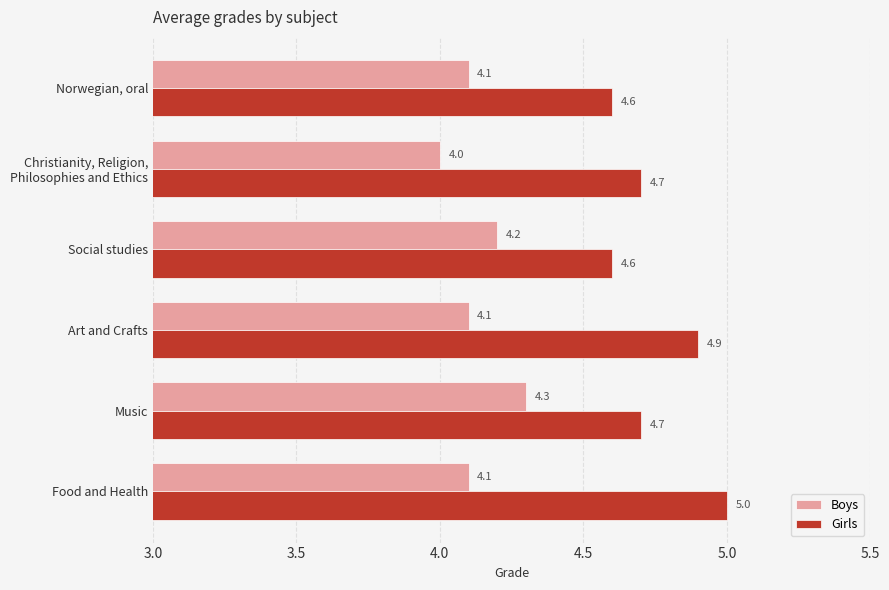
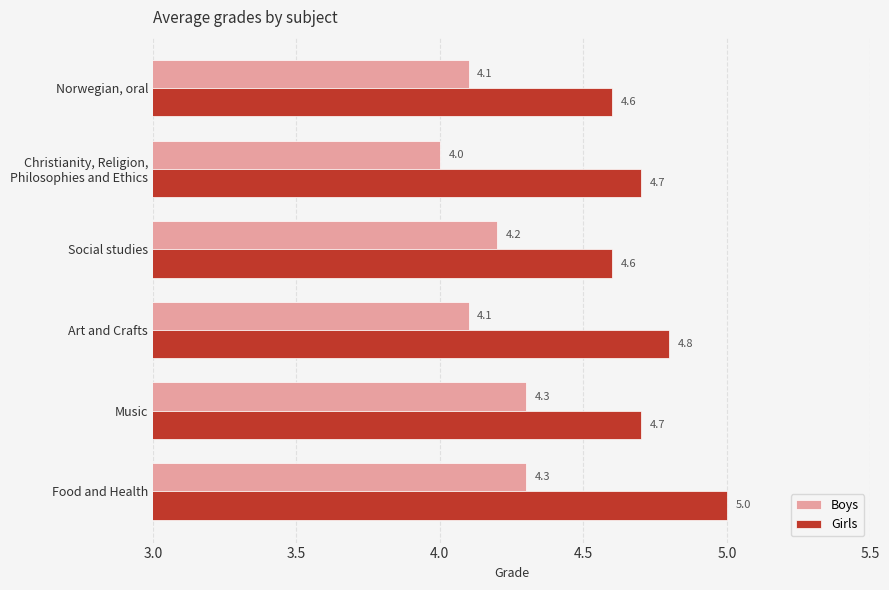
Girls, Art and Crafts: 4.9 -> 4.8
Boys, Food and Health: 4.1 -> 4.3
